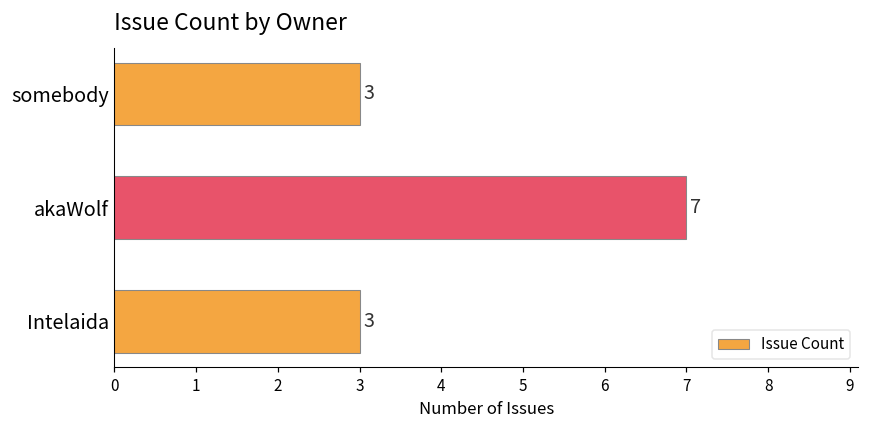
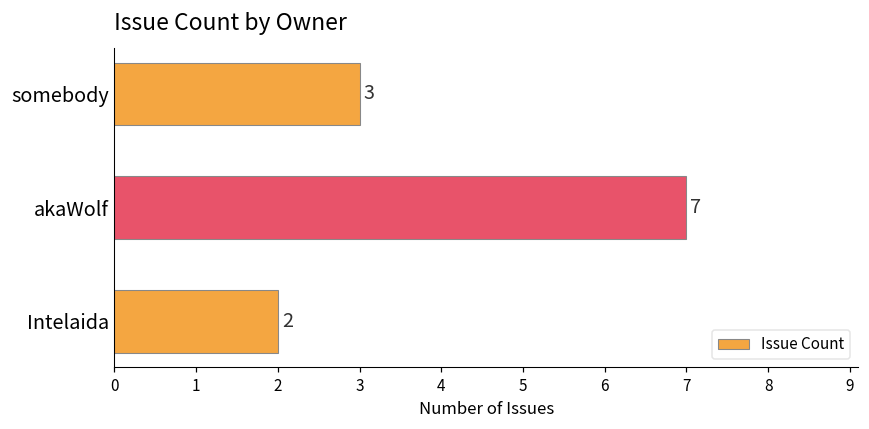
Intelaida: 3 -> 2
